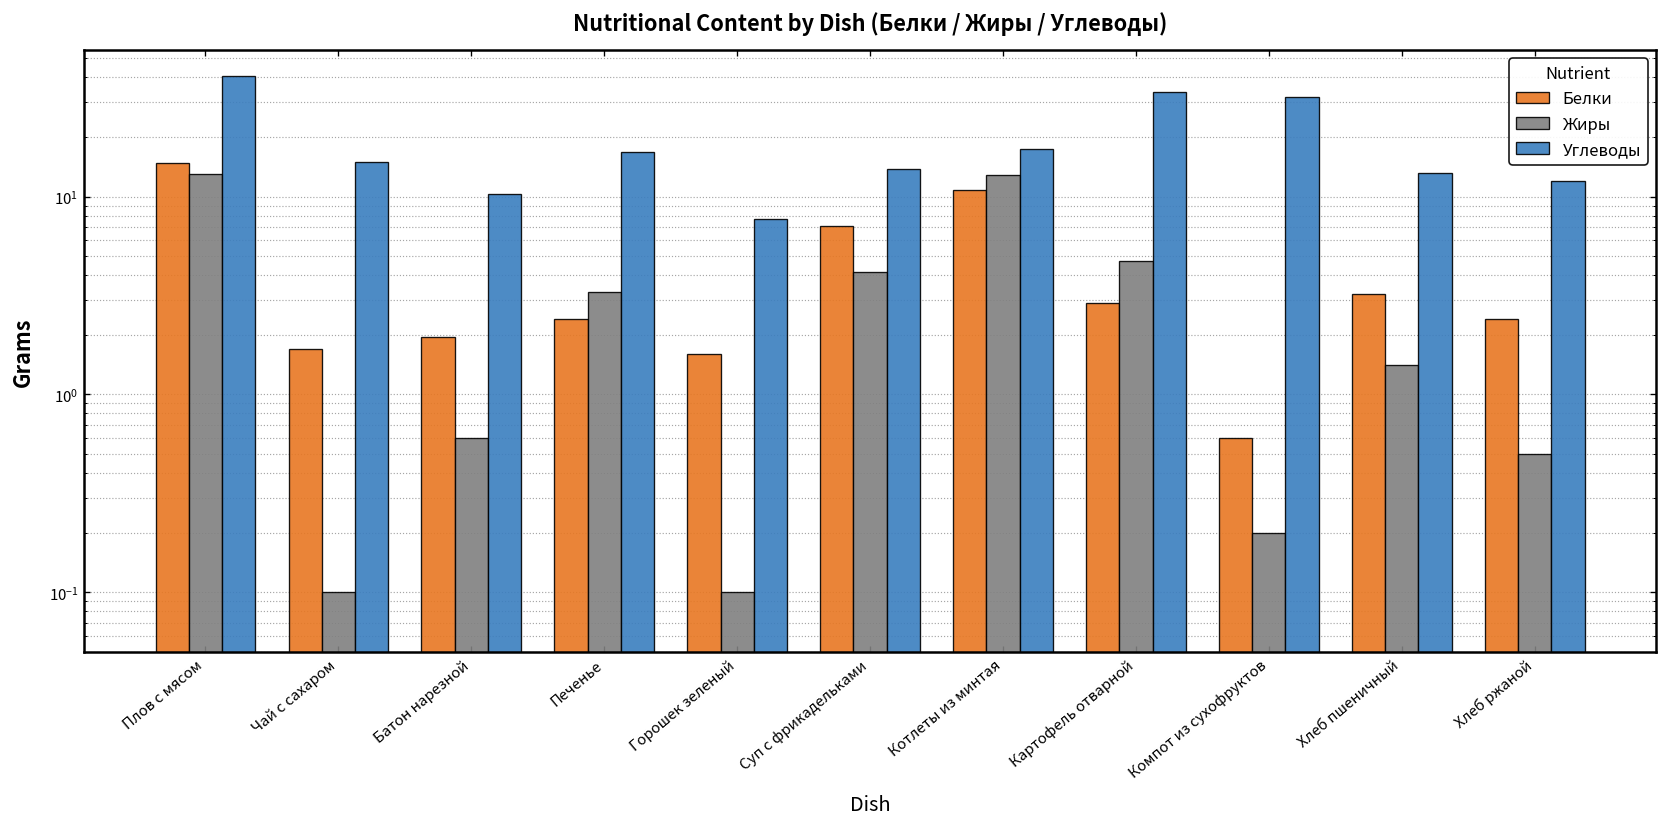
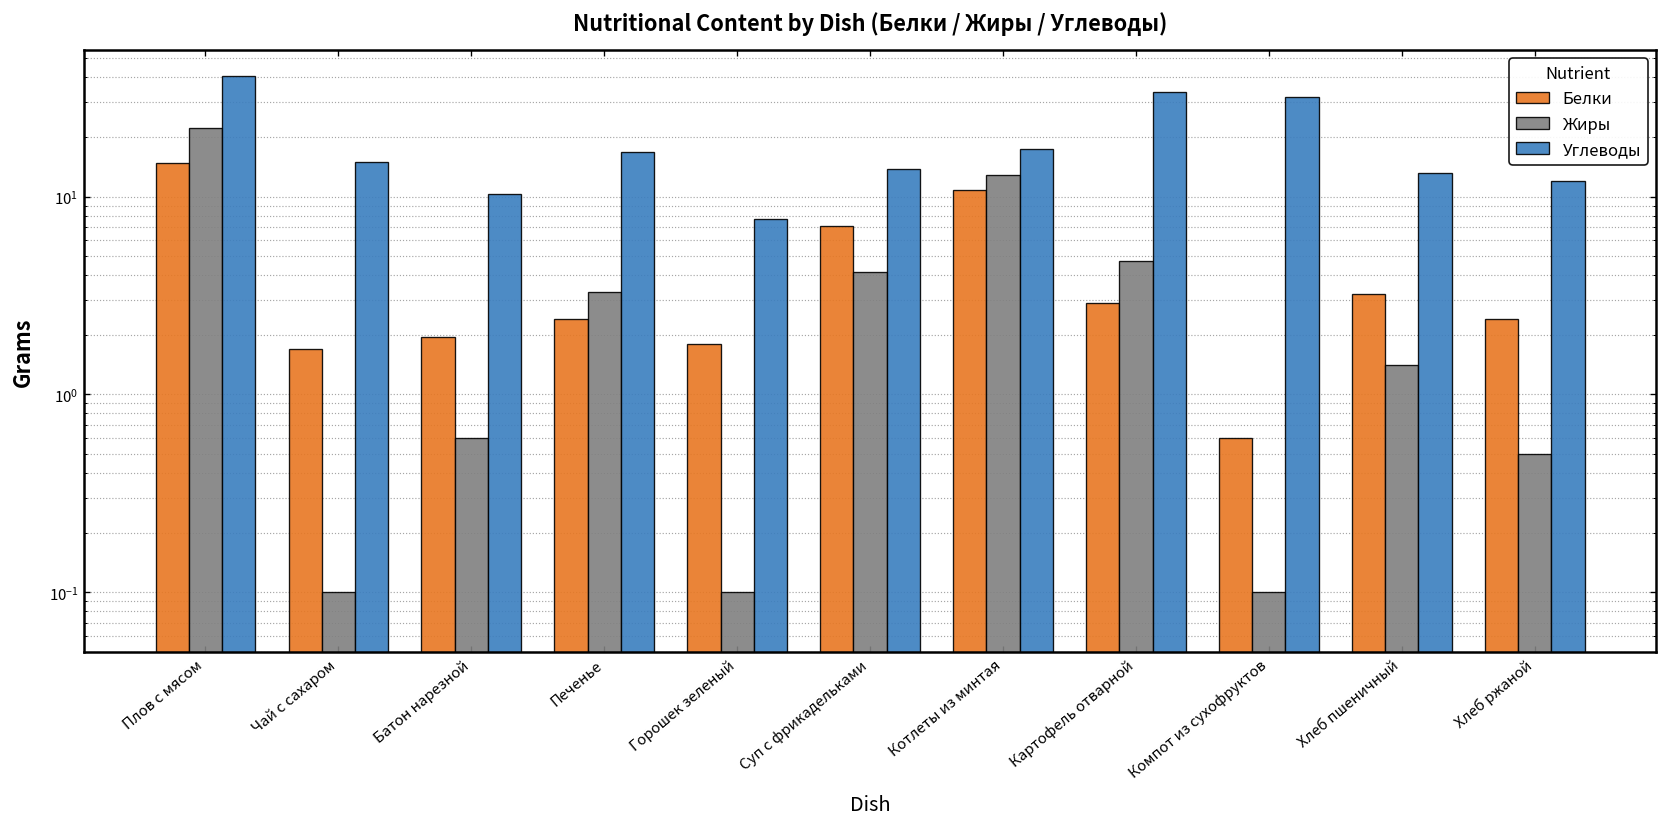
Жиры, Плов с мясом: 13 -> 22
Белки, Горошек зеленый: 1.6 -> 1.8
Жиры, Компот из сухофруктов: 0.2 -> 0.1
